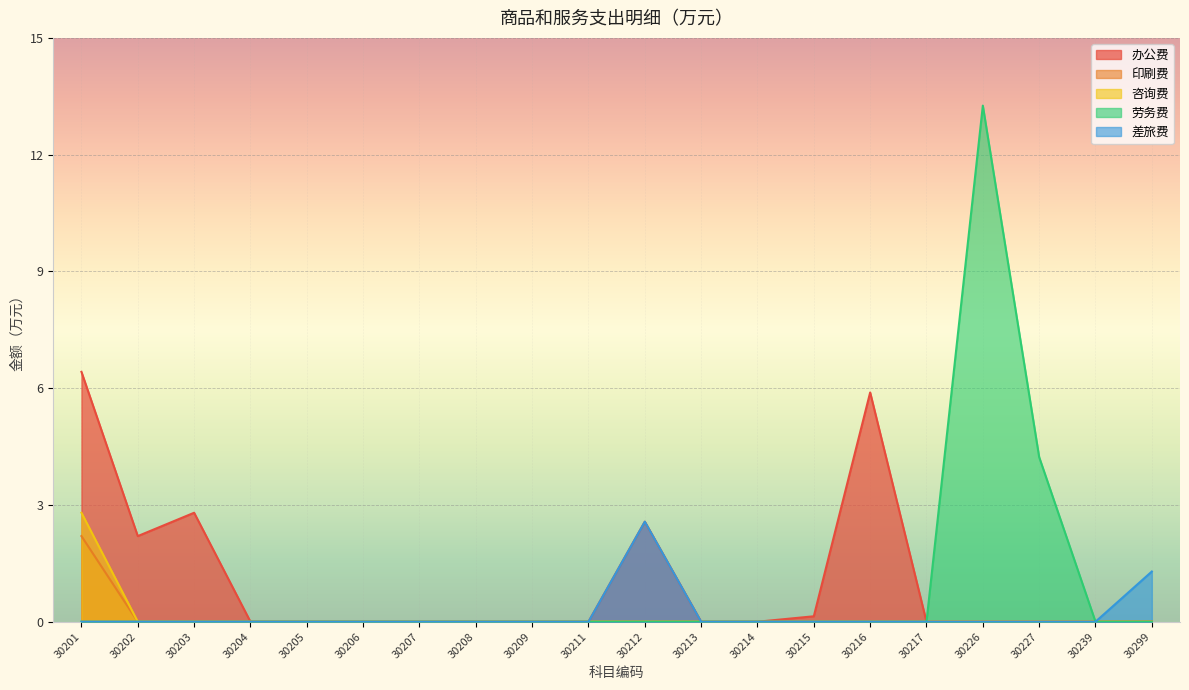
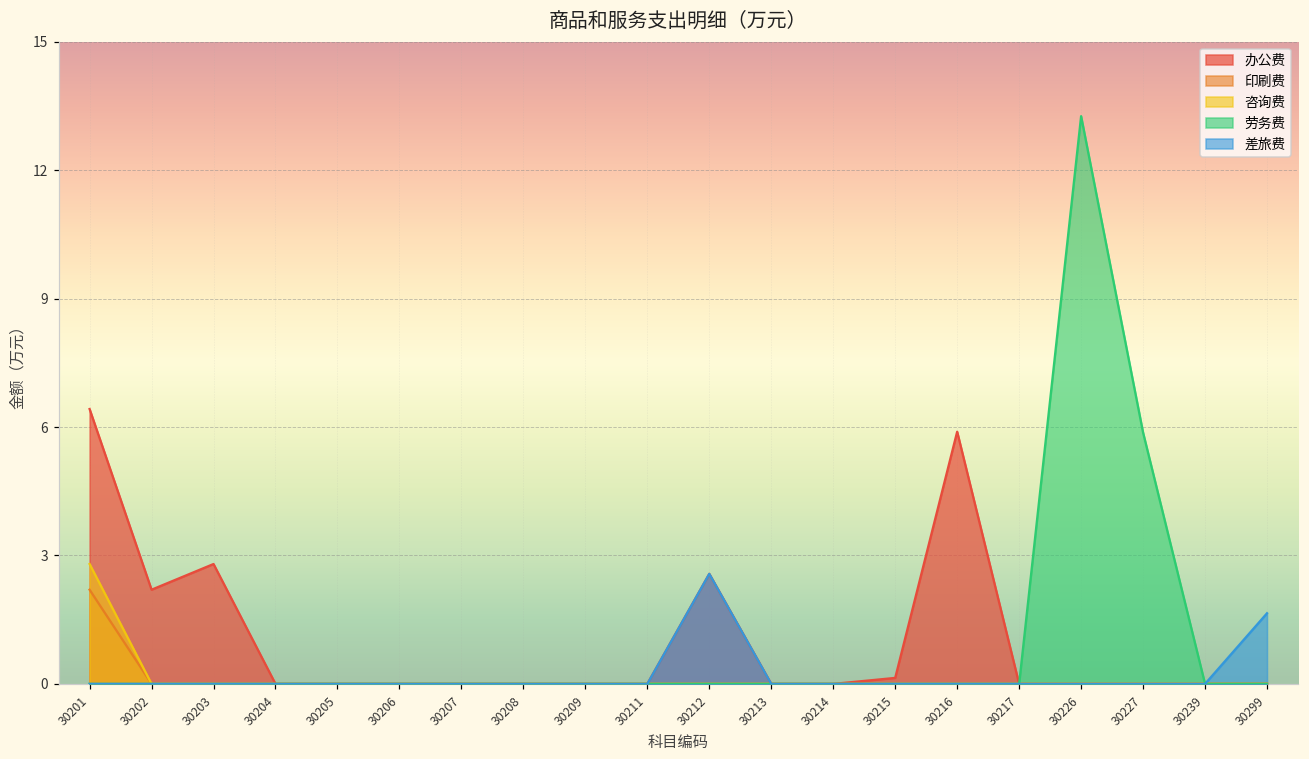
劳务费, 30227: 4.2 -> 5.9
差旅费, 30299: 1.3 -> 1.7
